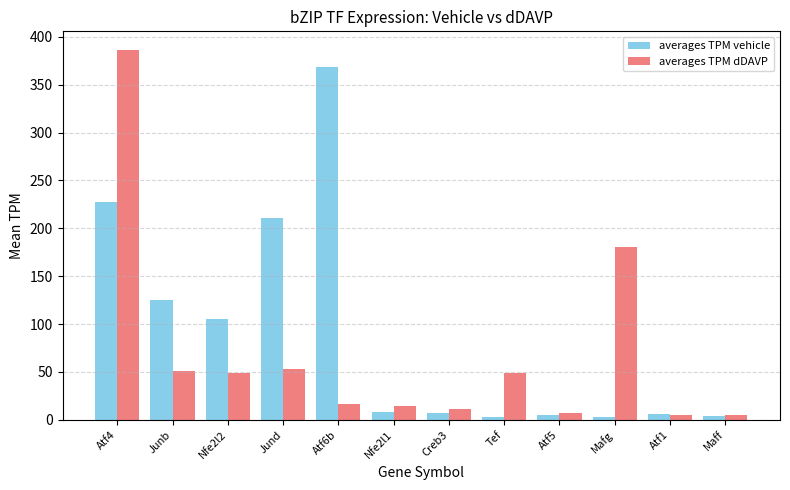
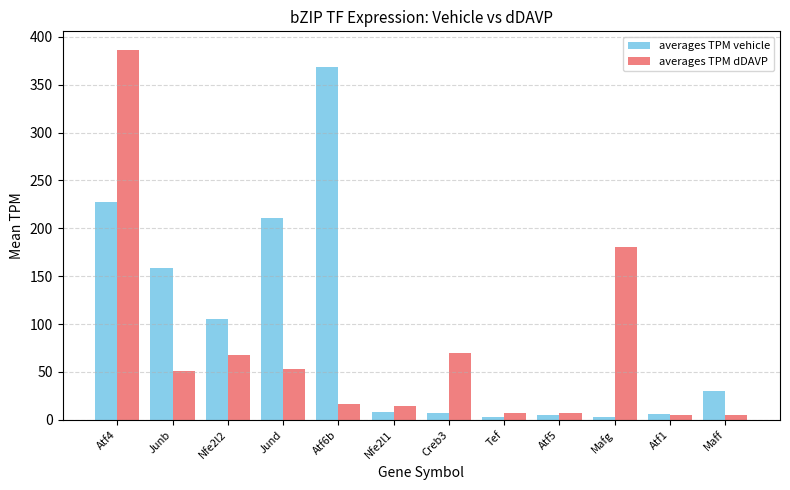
averages TPM vehicle, Junb: 130 -> 160
averages TPM dDAVP, Nfe2l2: 50 -> 70
averages TPM dDAVP, Creb3: 10 -> 70
averages TPM dDAVP, Tef: 50 -> 10
averages TPM vehicle, Maff: 0 -> 30
